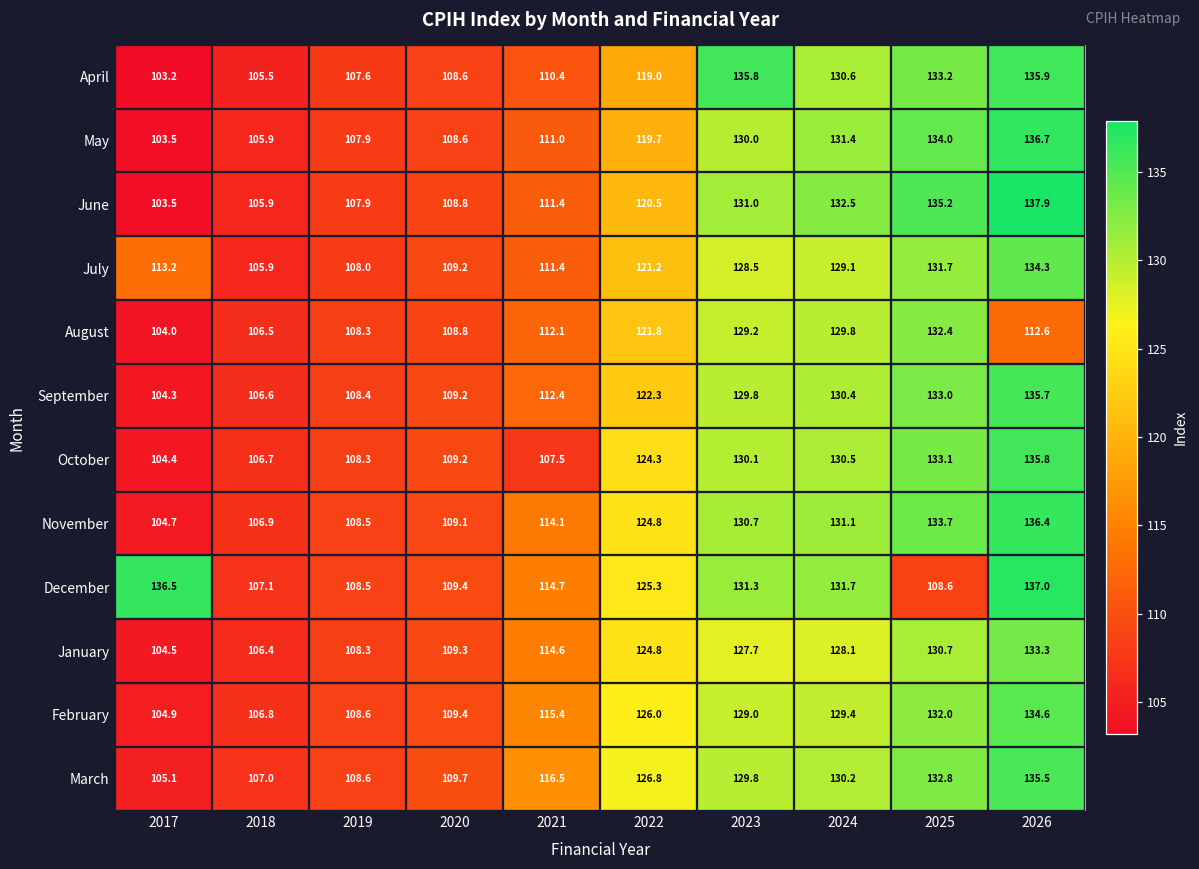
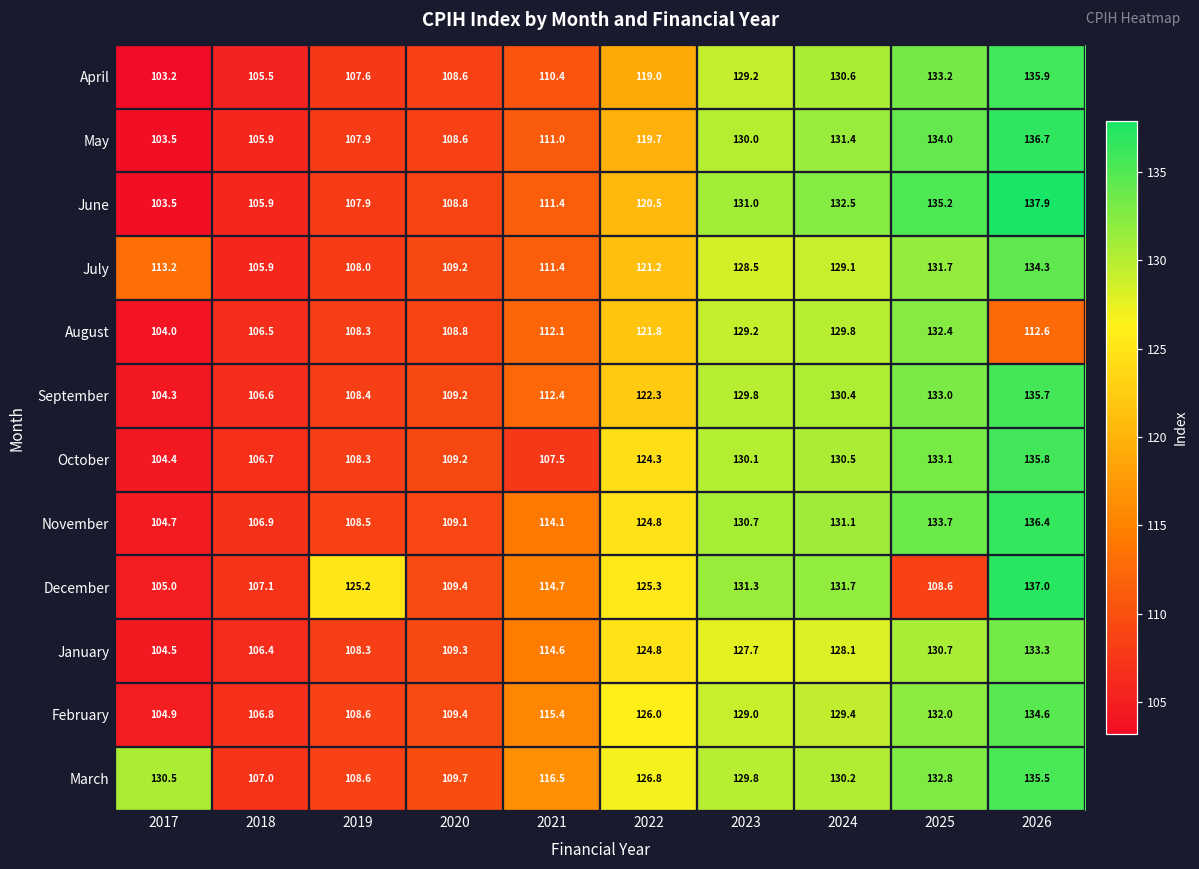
April, 2023: 135.8 -> 129.2
December, 2017: 136.5 -> 105.0
December, 2019: 108.5 -> 125.2
March, 2017: 105.1 -> 130.5
